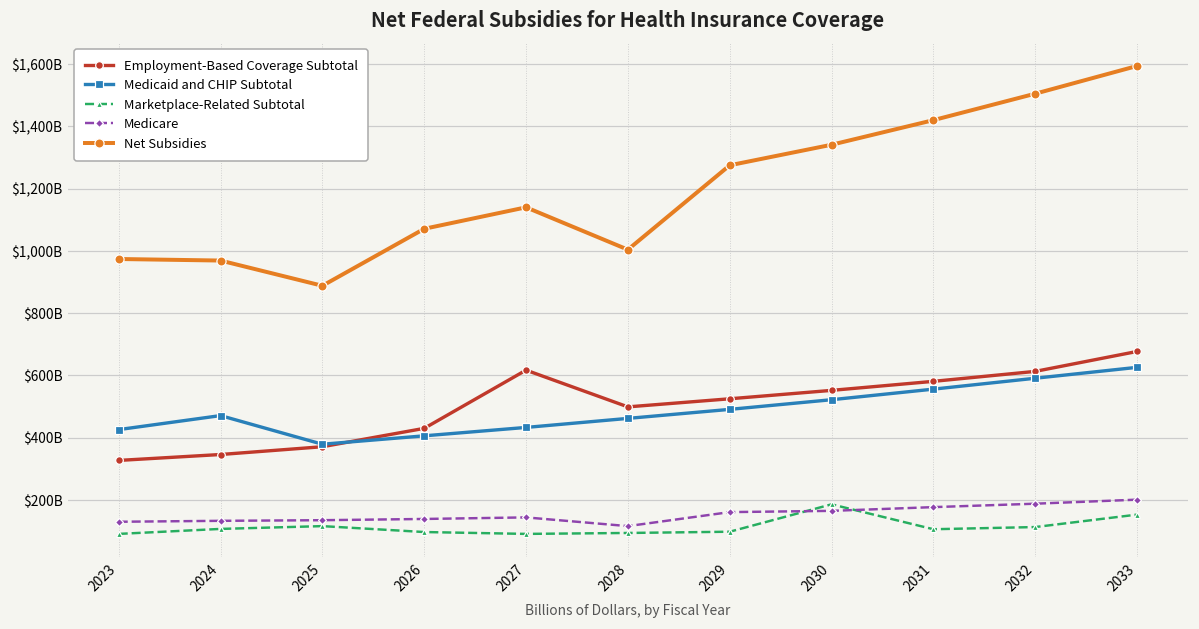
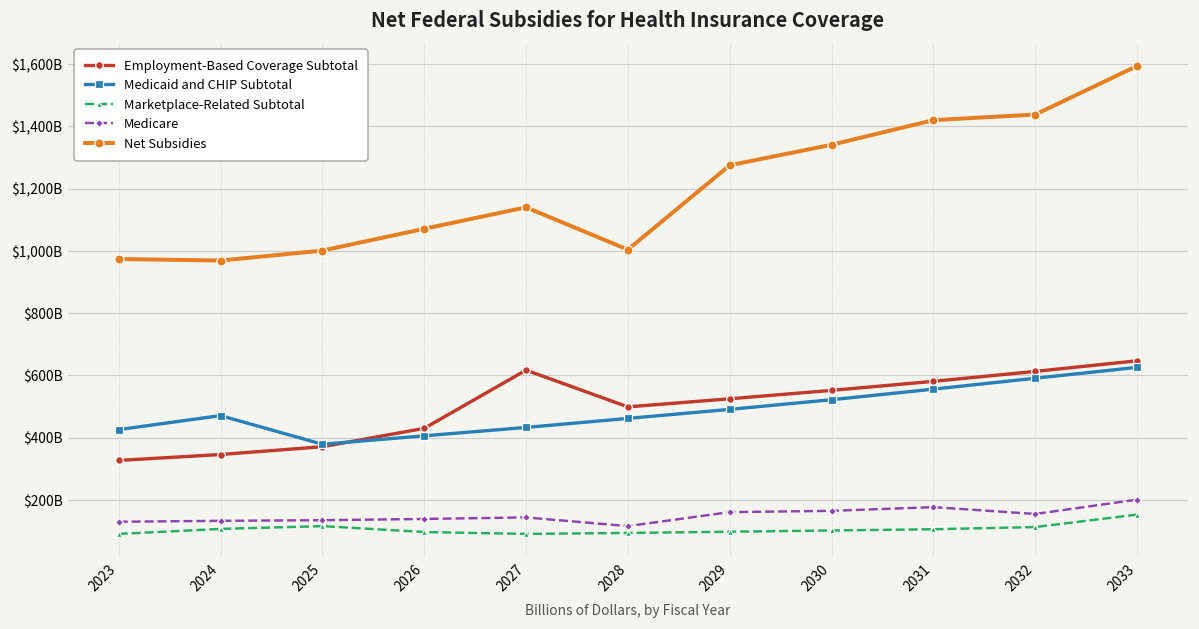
Net Subsidies, 2025: $890,000,000,000 -> $1,000,000,000,000
Marketplace-Related Subtotal, 2030: $190,000,000,000 -> $100,000,000,000
Medicare, 2032: $190,000,000,000 -> $160,000,000,000
Net Subsidies, 2032: $1,510,000,000,000 -> $1,440,000,000,000
Employment-Based Coverage Subtotal, 2033: $680,000,000,000 -> $650,000,000,000
